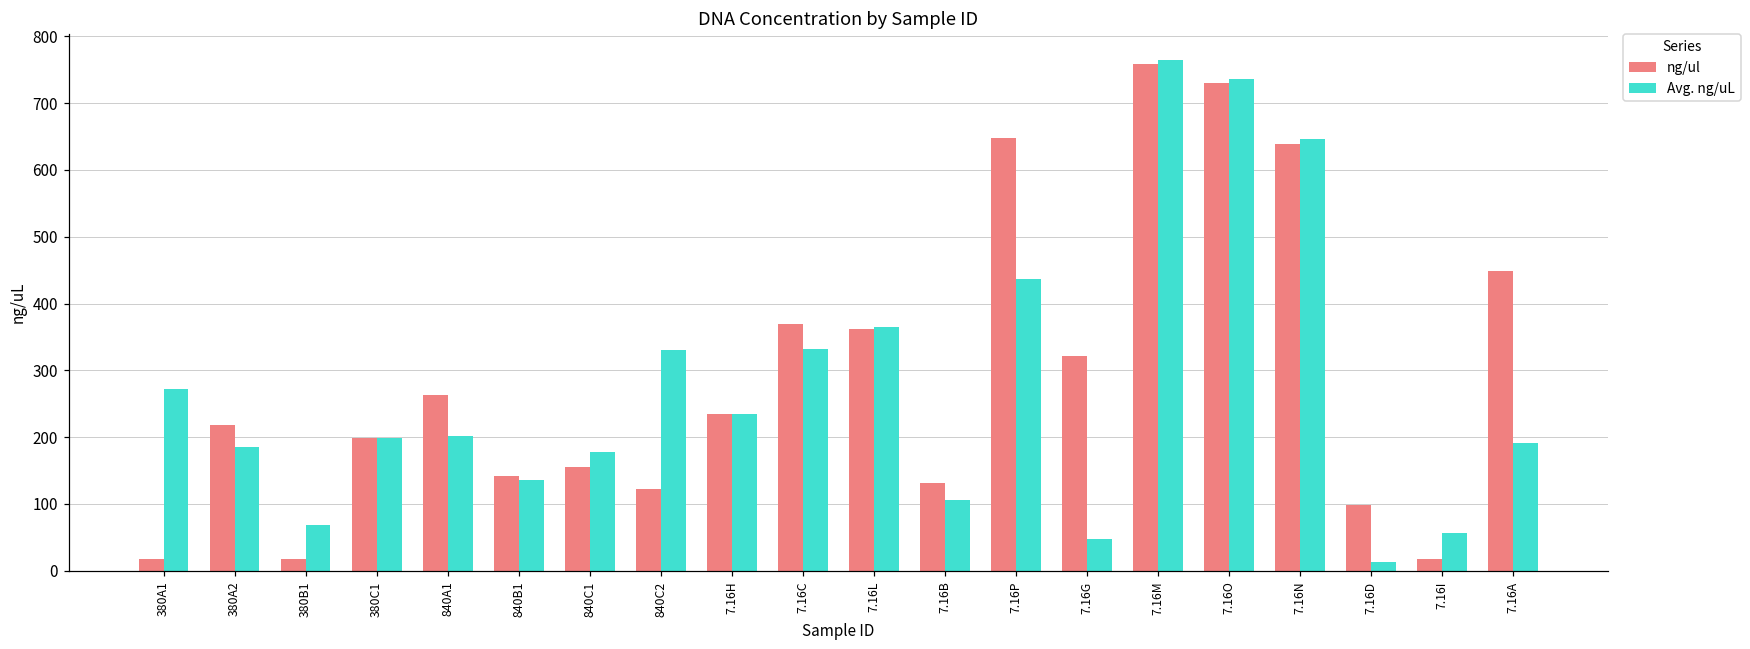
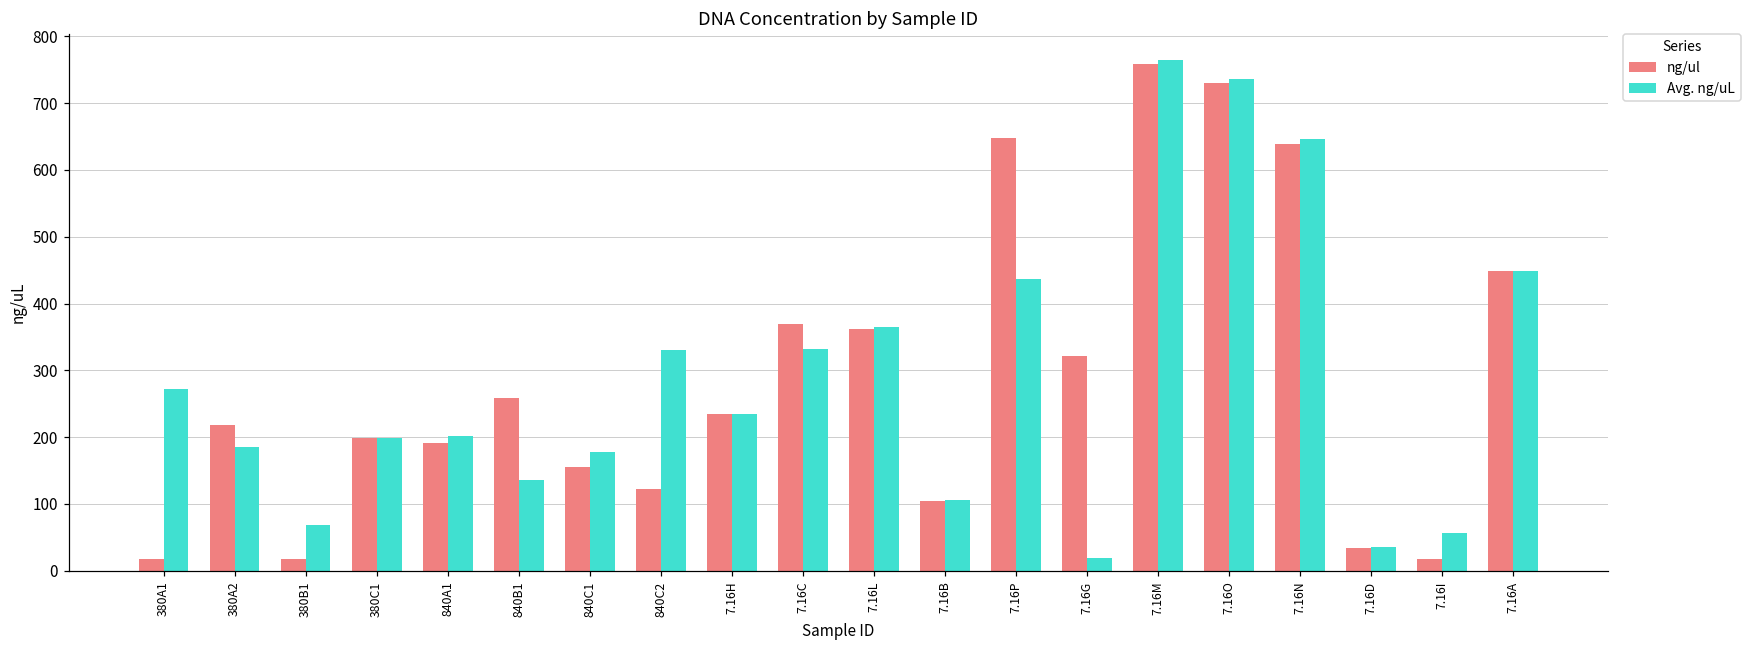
ng/ul, 840A1: 260 -> 190
ng/ul, 840B1: 140 -> 260
ng/ul, 7.16B: 130 -> 100
Avg. ng/uL, 7.16G: 50 -> 20
ng/ul, 7.16D: 100 -> 30
Avg. ng/uL, 7.16D: 10 -> 40
Avg. ng/uL, 7.16A: 190 -> 450
